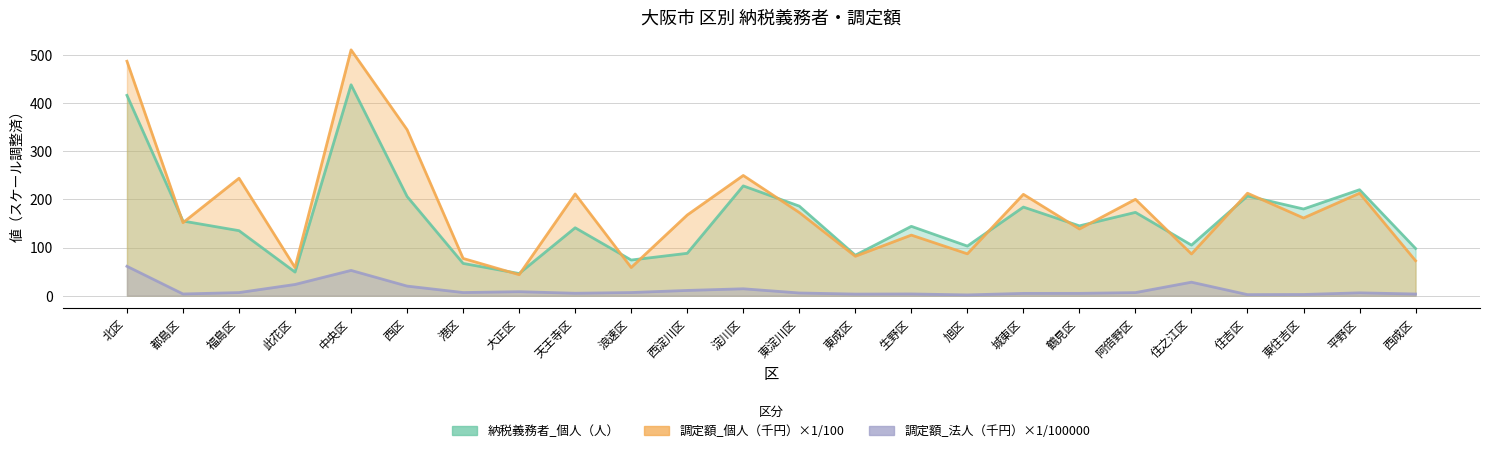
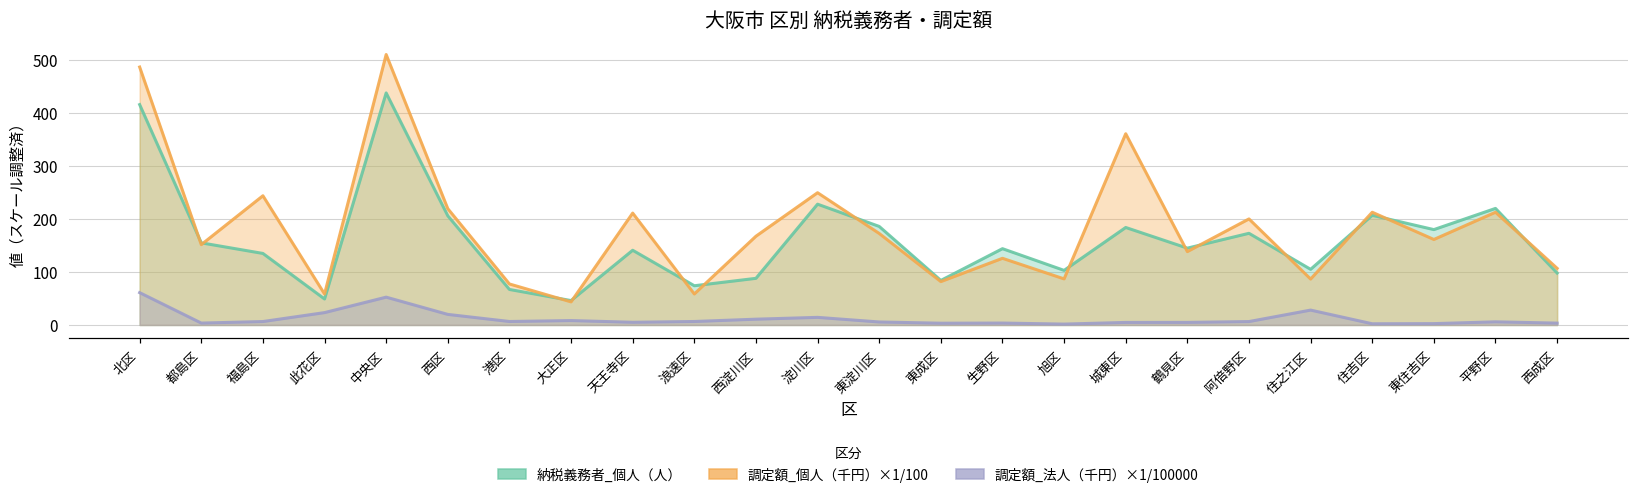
調定額_個人（千円）×1/100, 西区: 340 -> 220
調定額_個人（千円）×1/100, 城東区: 210 -> 360
調定額_個人（千円）×1/100, 西成区: 70 -> 110
